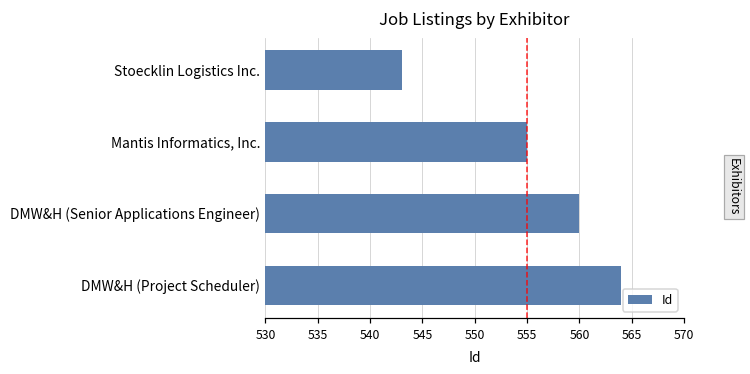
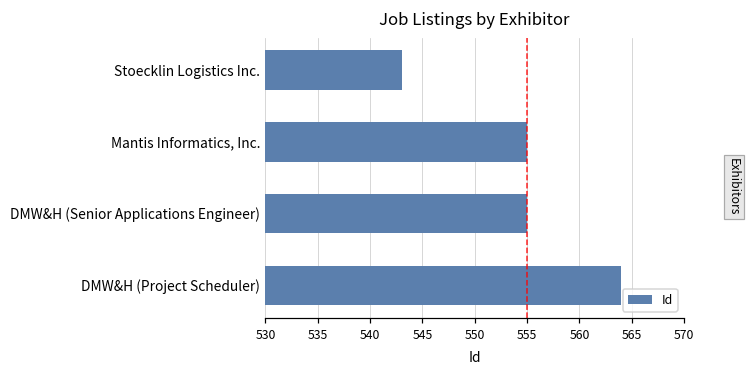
DMW&H (Senior Applications Engineer): 560 -> 555
